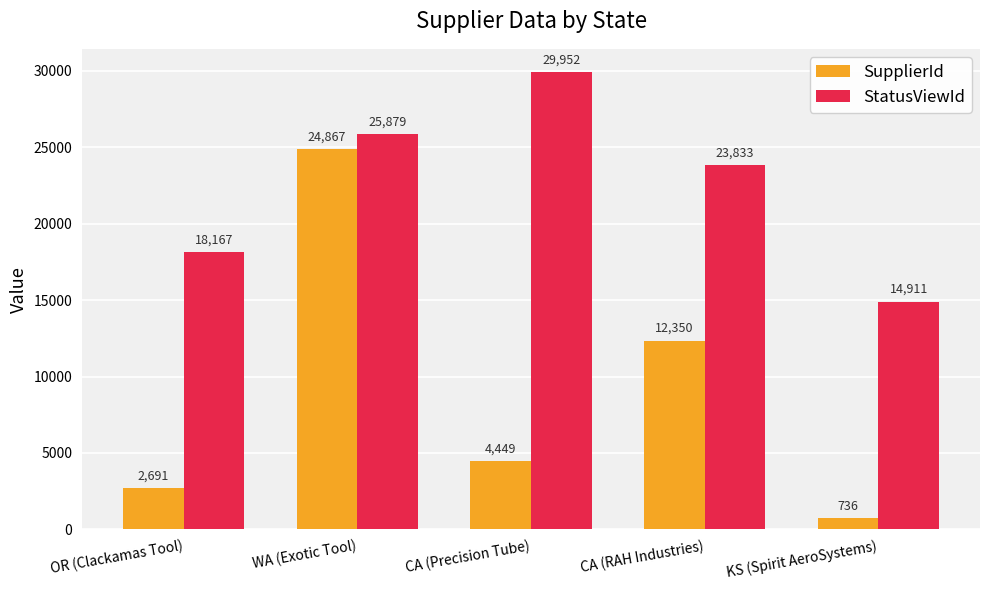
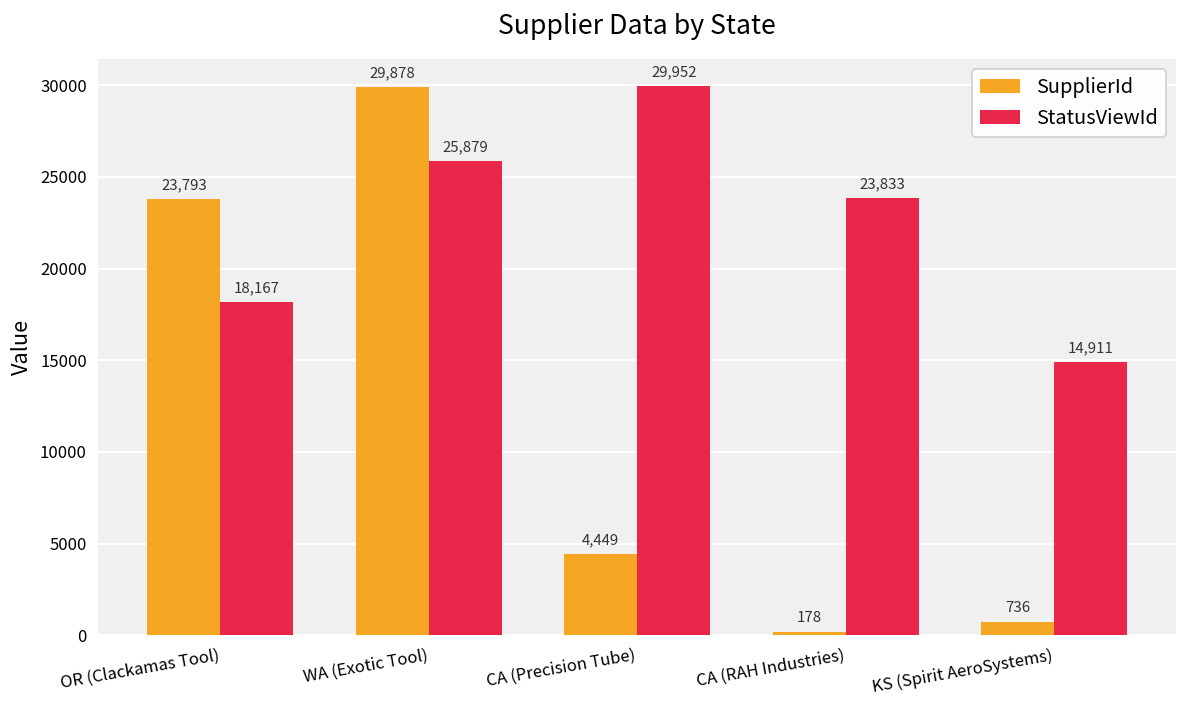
SupplierId, OR (Clackamas Tool): 2,691 -> 23,793
SupplierId, WA (Exotic Tool): 24,867 -> 29,878
SupplierId, CA (RAH Industries): 12,350 -> 178
